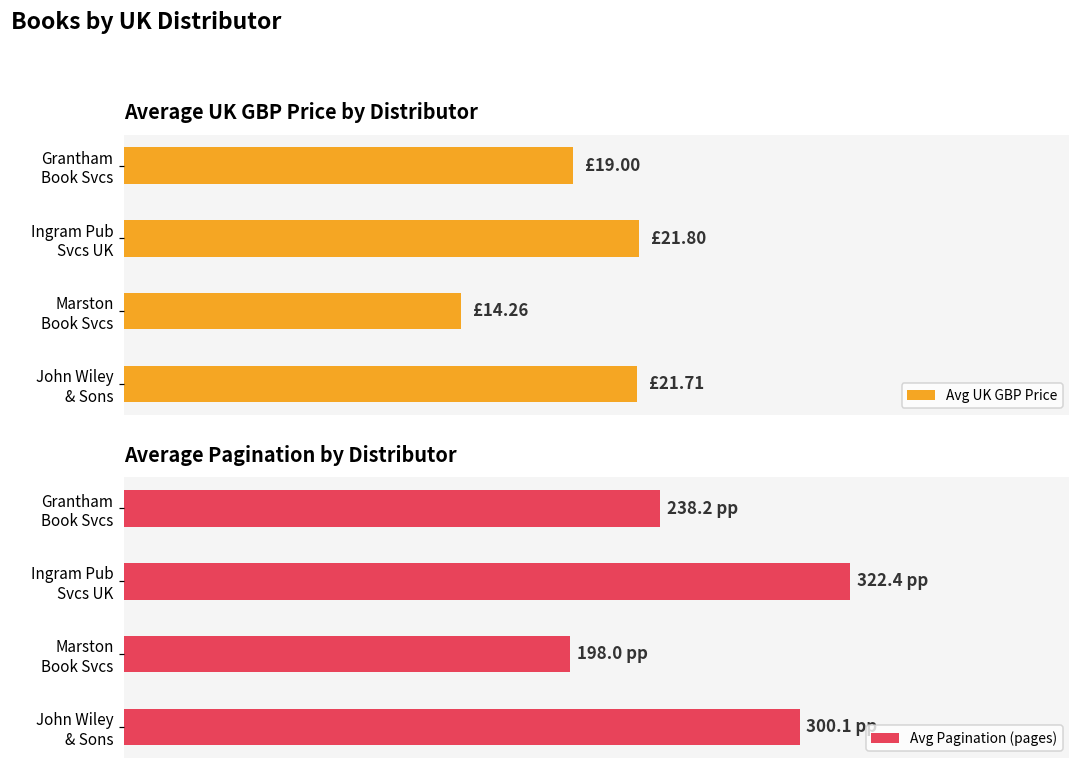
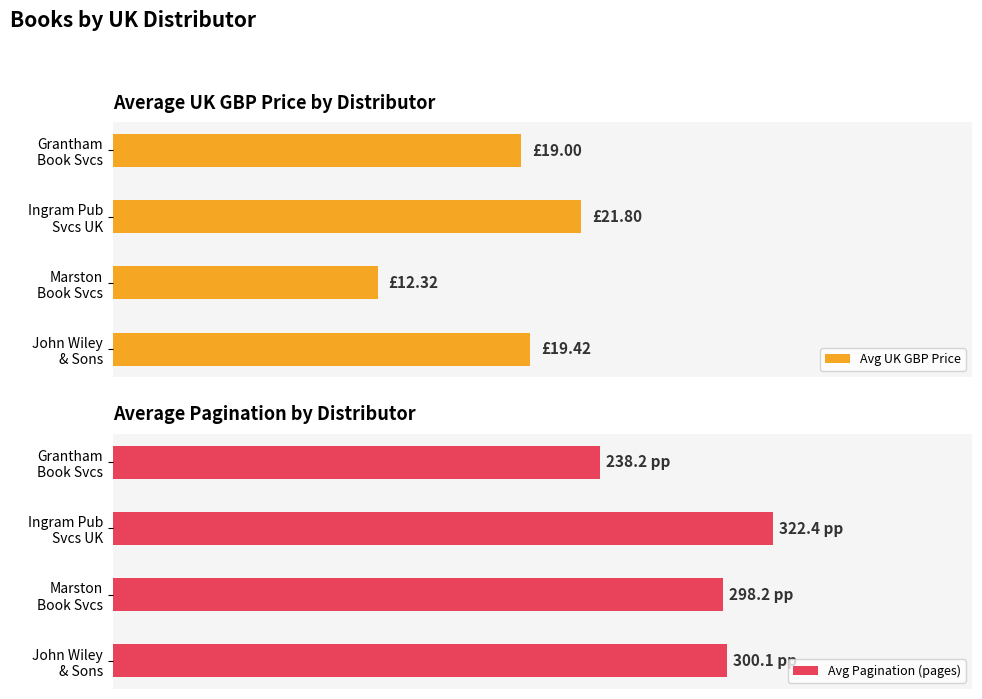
Average UK GBP Price by Distributor, Marston Book Svcs: £14.26 -> £12.32
Average UK GBP Price by Distributor, John Wiley & Sons: £21.71 -> £19.42
Average Pagination by Distributor, Marston Book Svcs: 198.0 -> 298.2
